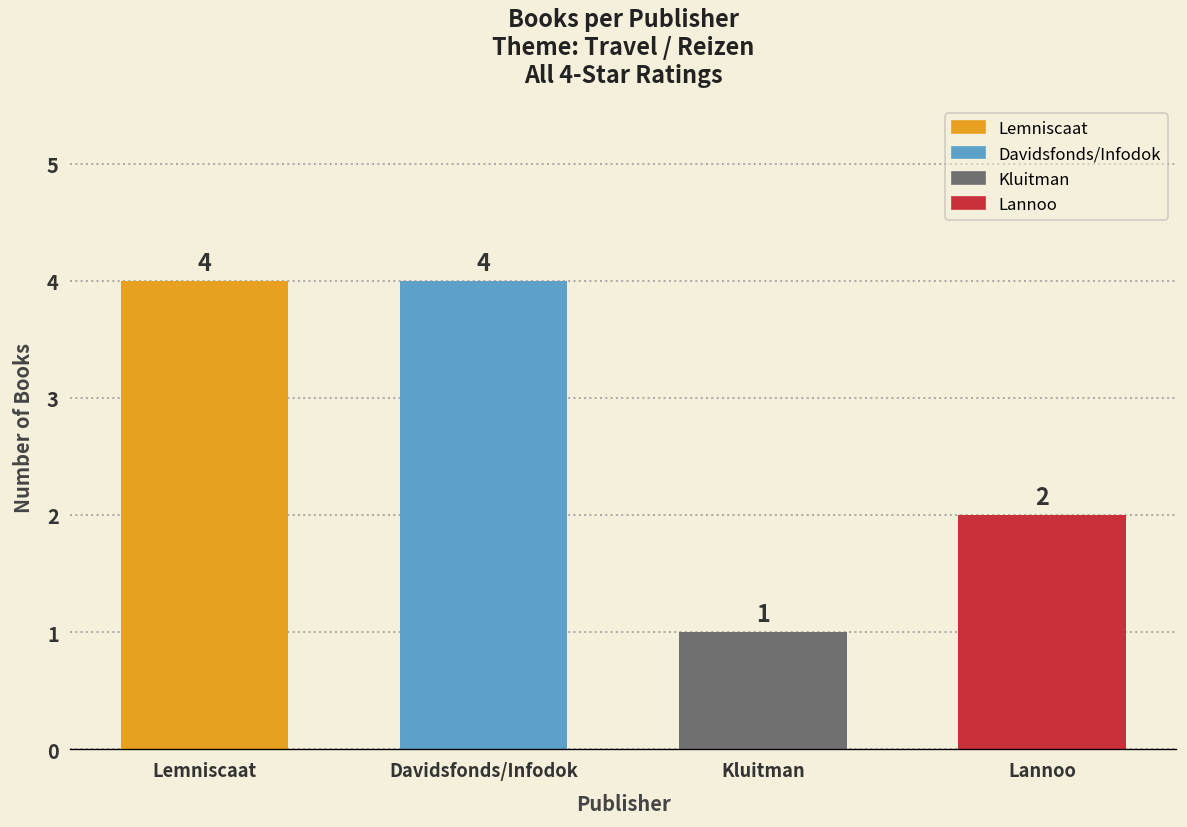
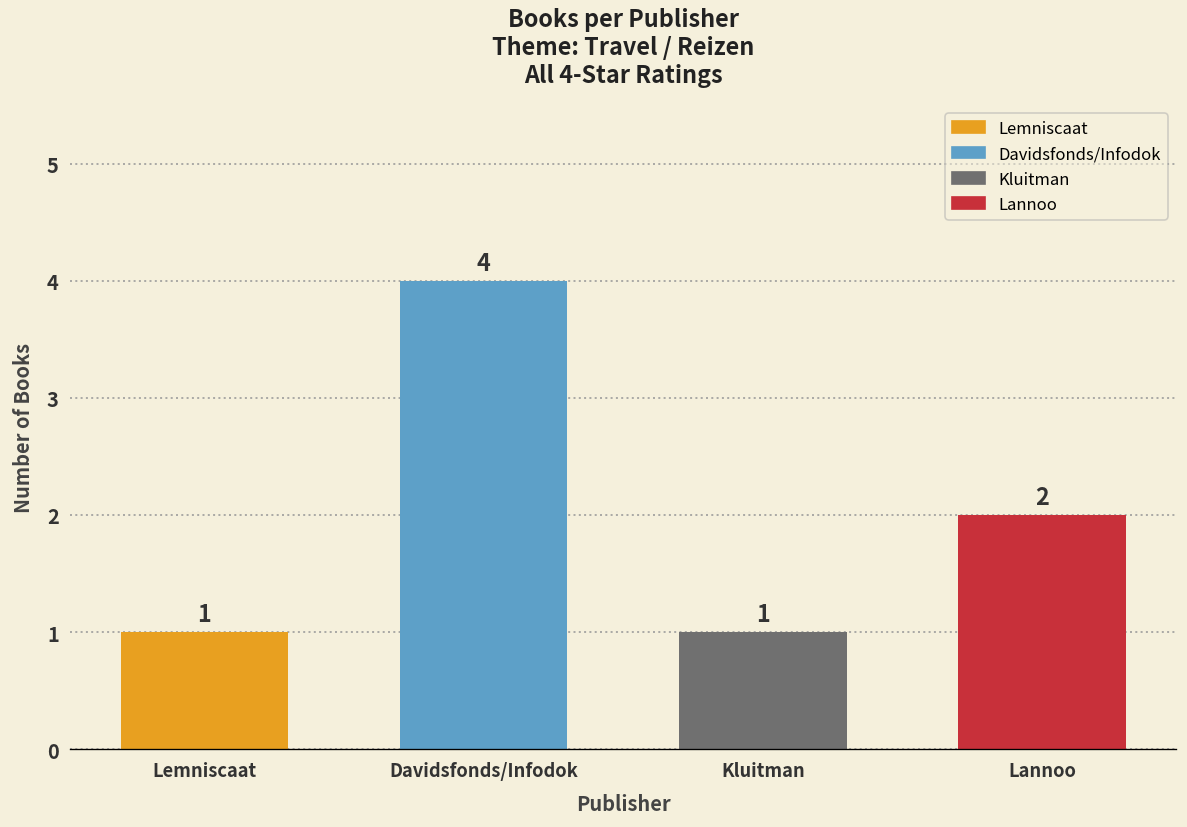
Lemniscaat: 4 -> 1
